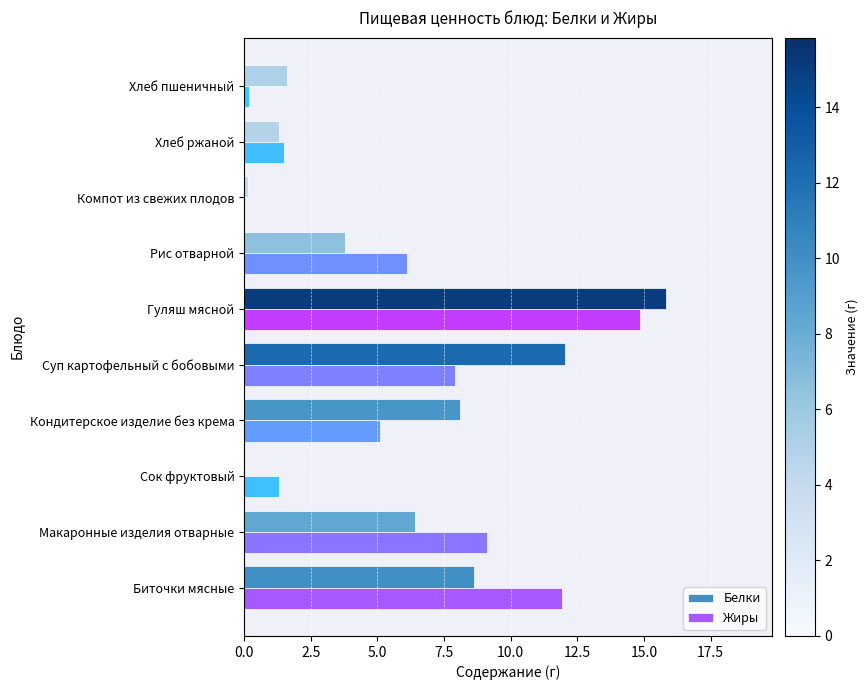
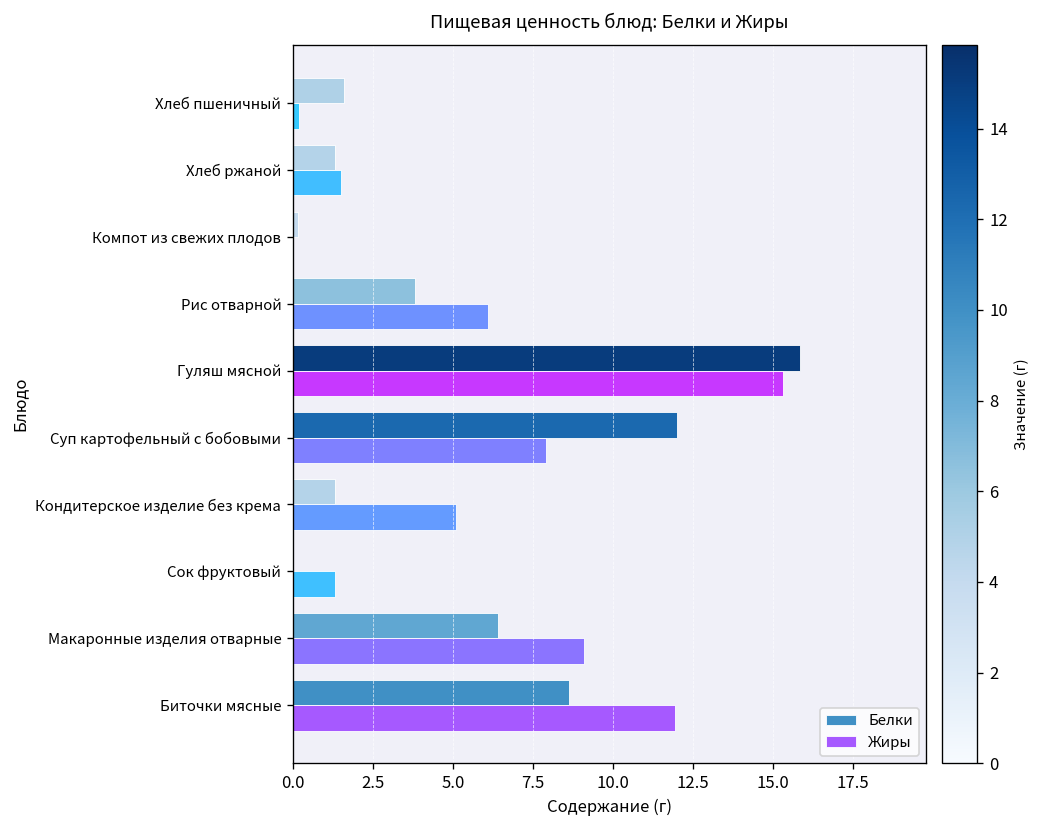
Жиры, Гуляш мясной: 14.8 -> 15.3
Белки, Кондитерское изделие без крема: 8.1 -> 1.3
